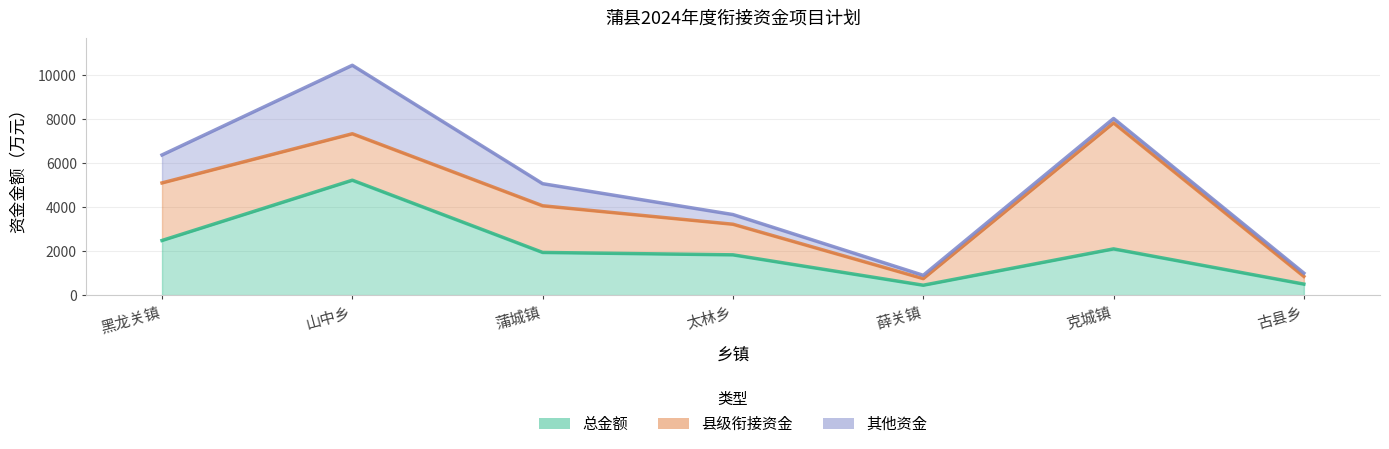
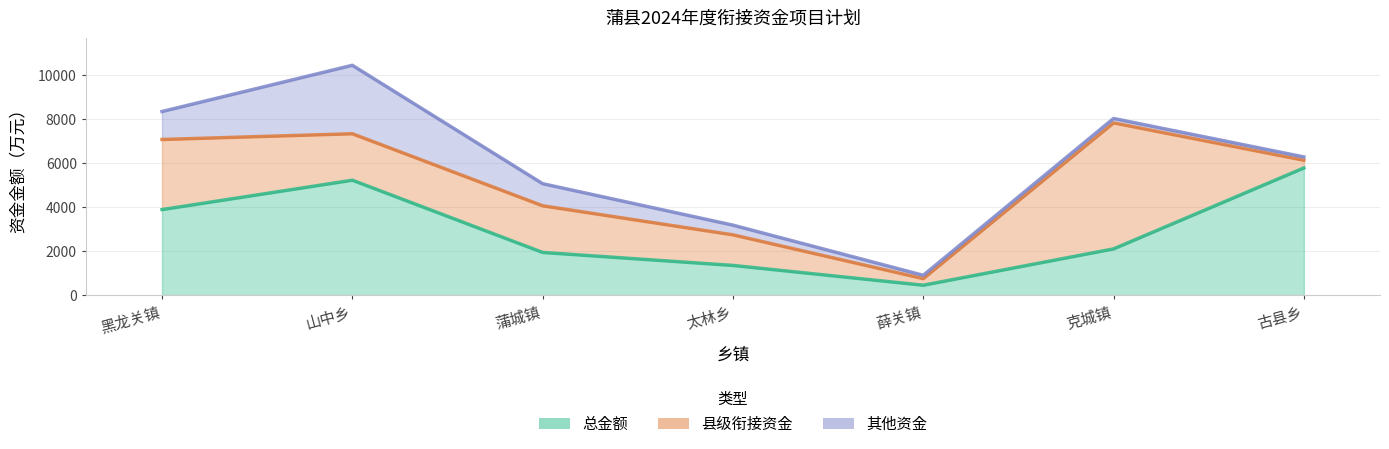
总金额, 黑龙关镇: 2500 -> 3900
县级衔接资金, 黑龙关镇: 2600 -> 3200
总金额, 太林乡: 1800 -> 1300
总金额, 古县乡: 500 -> 5800
